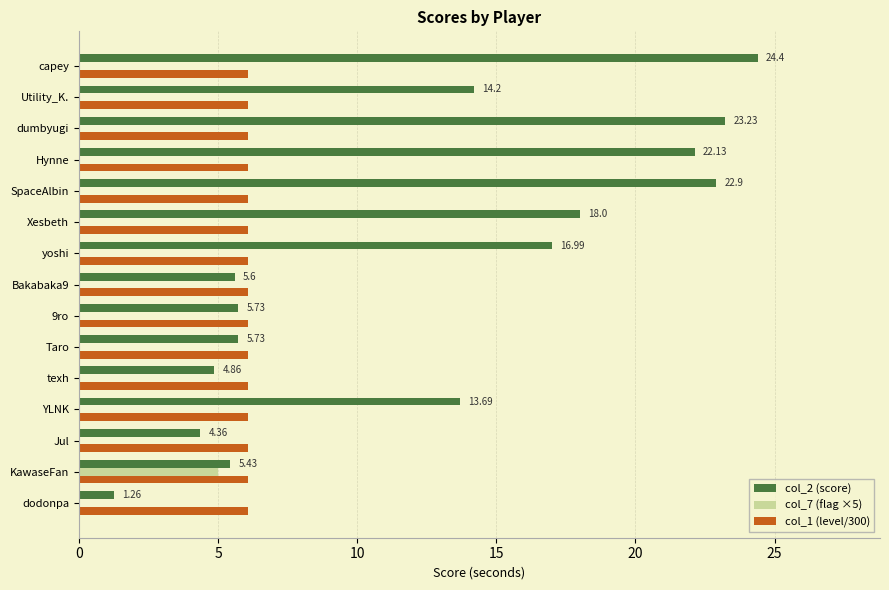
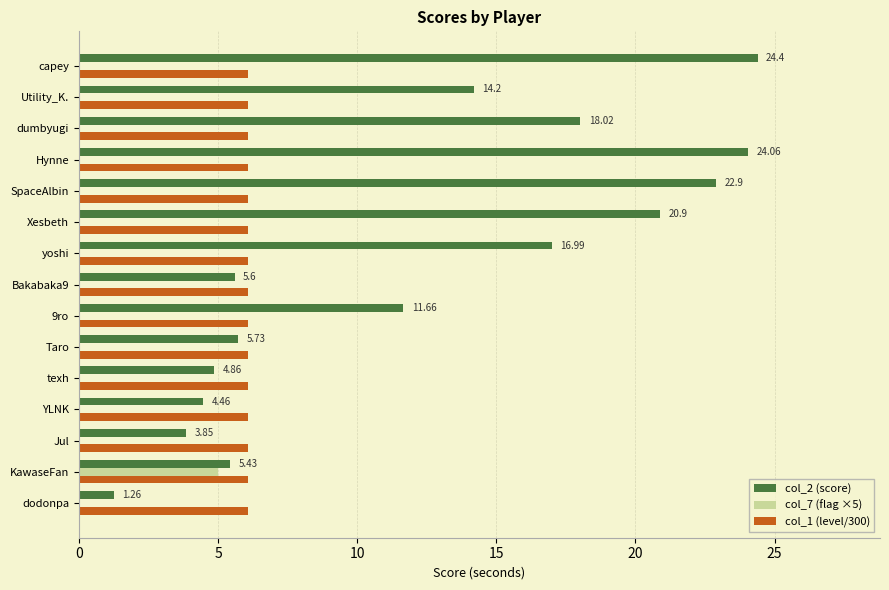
col_2 (score), dumbyugi: 23.23 -> 18.02
col_2 (score), Hynne: 22.13 -> 24.06
col_2 (score), Xesbeth: 18.0 -> 20.9
col_2 (score), 9ro: 5.73 -> 11.66
col_2 (score), YLNK: 13.69 -> 4.46
col_2 (score), Jul: 4.36 -> 3.85
